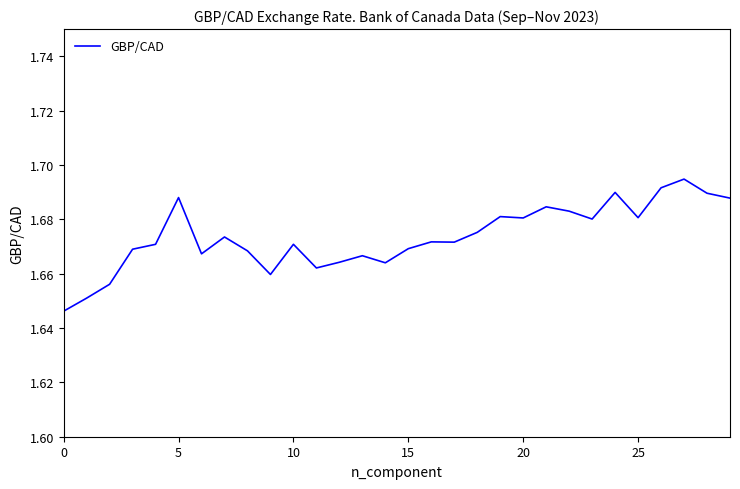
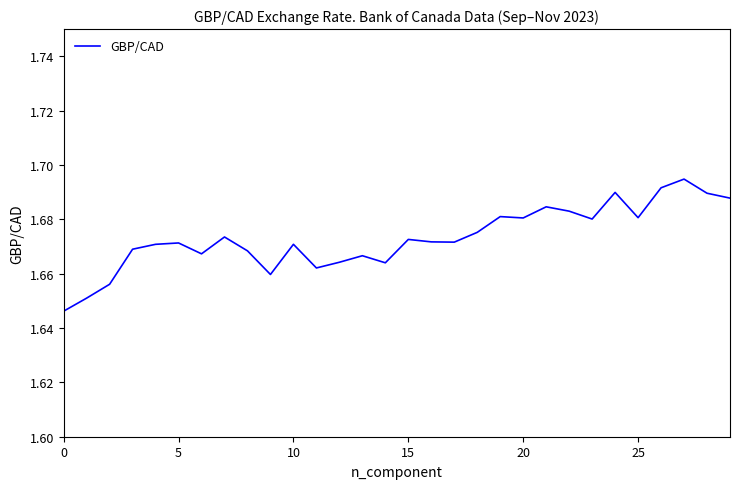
5: 1.688 -> 1.671
15: 1.669 -> 1.673
